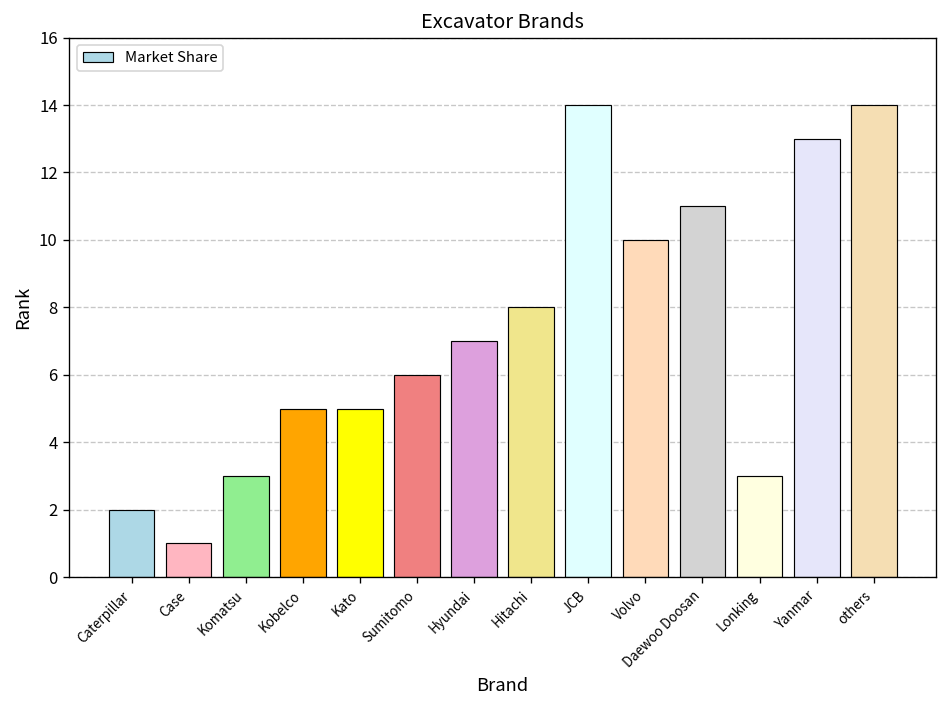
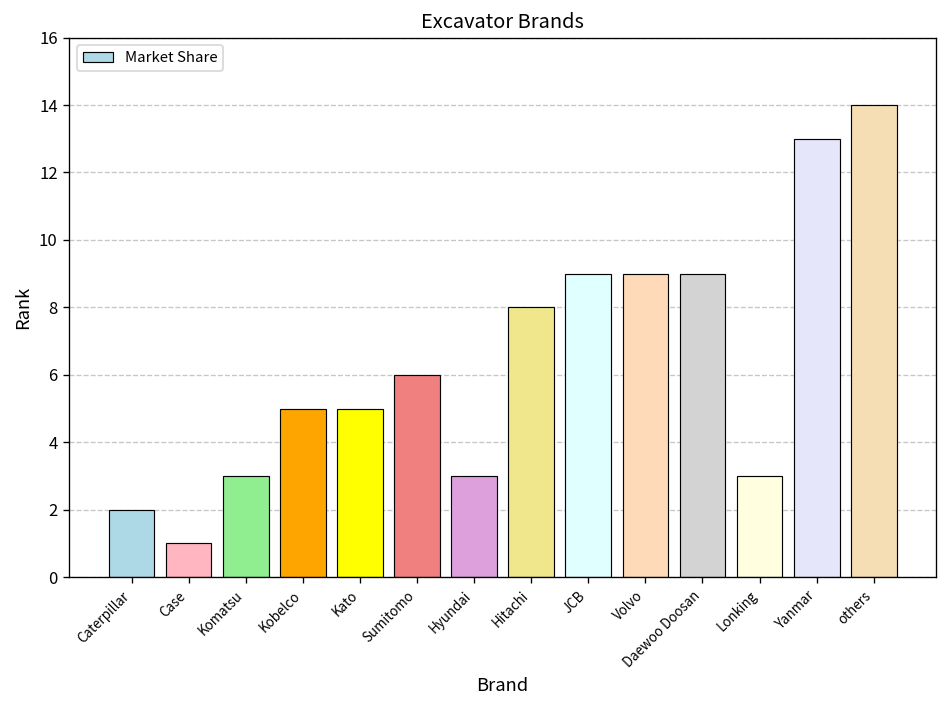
Hyundai: 7 -> 3
JCB: 14 -> 9
Volvo: 10 -> 9
Daewoo Doosan: 11 -> 9
